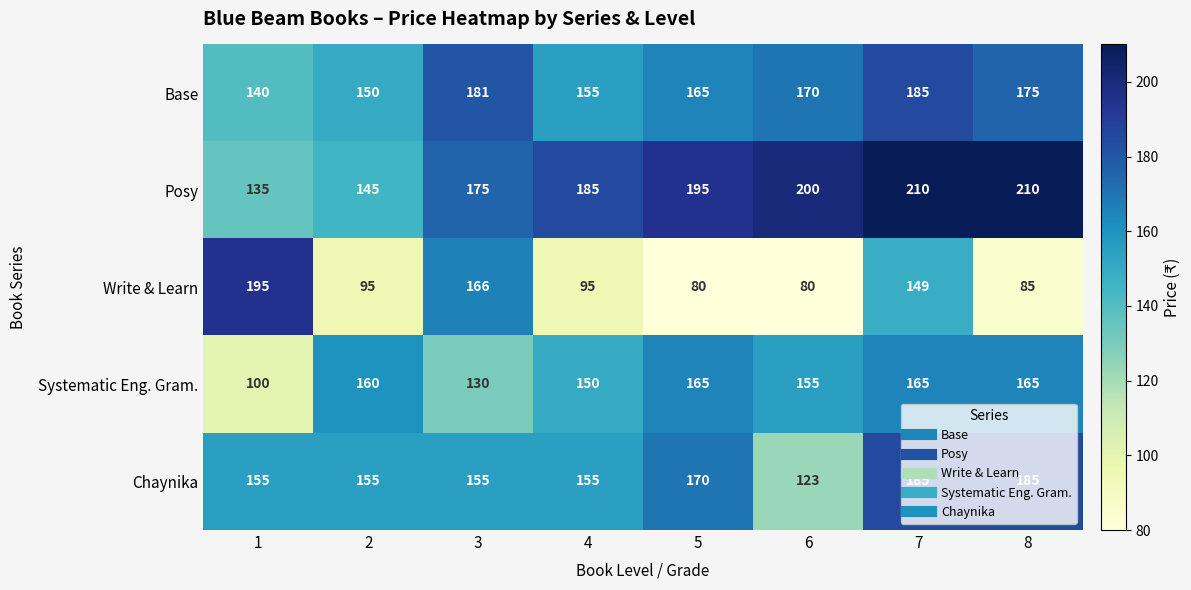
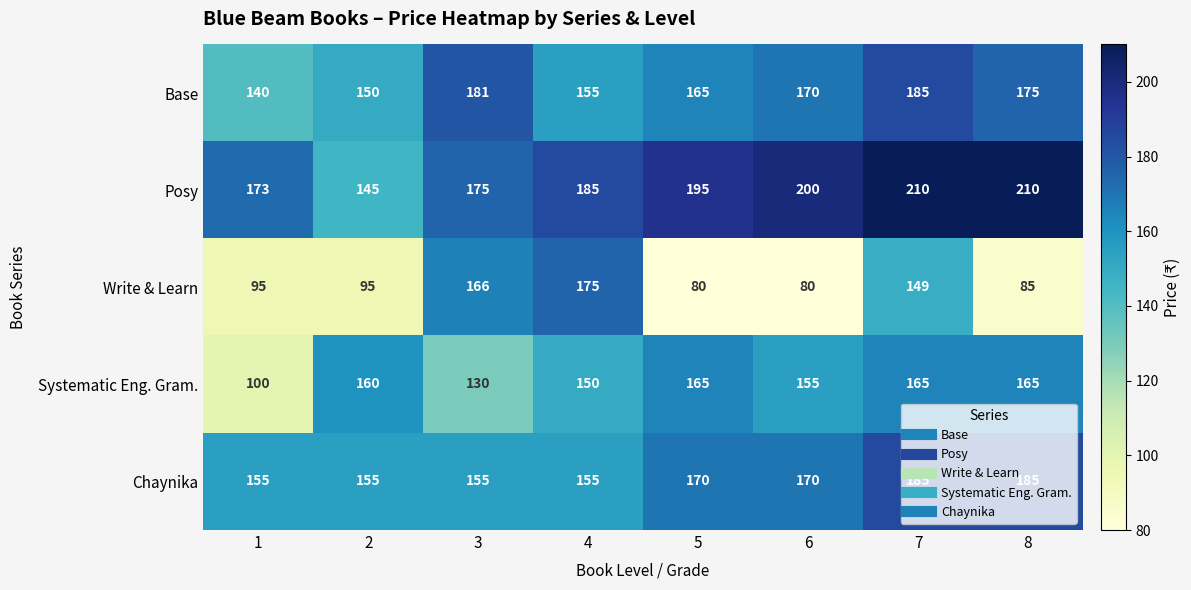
Posy, 1: 135 -> 173
Write & Learn, 1: 195 -> 95
Write & Learn, 4: 95 -> 175
Chaynika, 6: 123 -> 170
